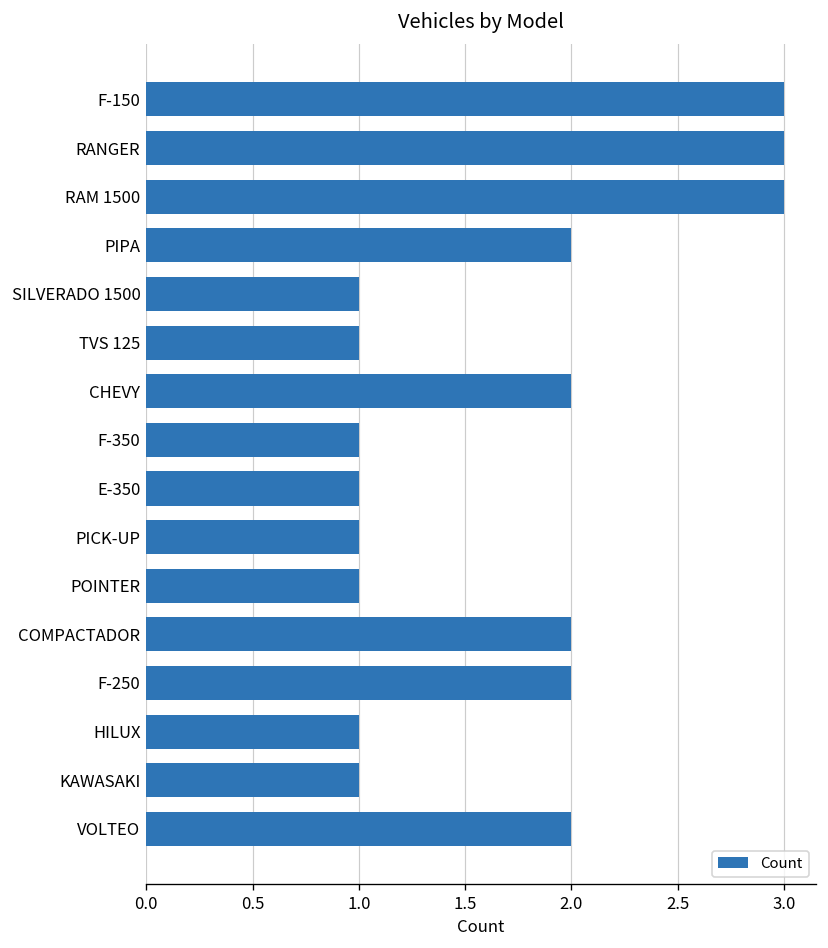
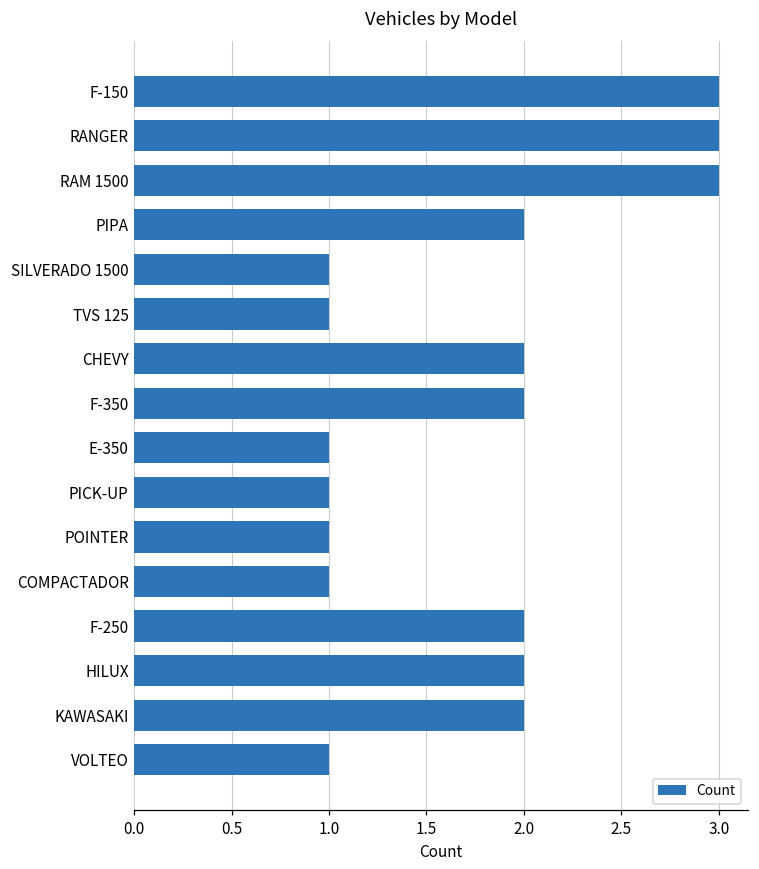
F-350: 1 -> 2
COMPACTADOR: 2 -> 1
HILUX: 1 -> 2
KAWASAKI: 1 -> 2
VOLTEO: 2 -> 1
